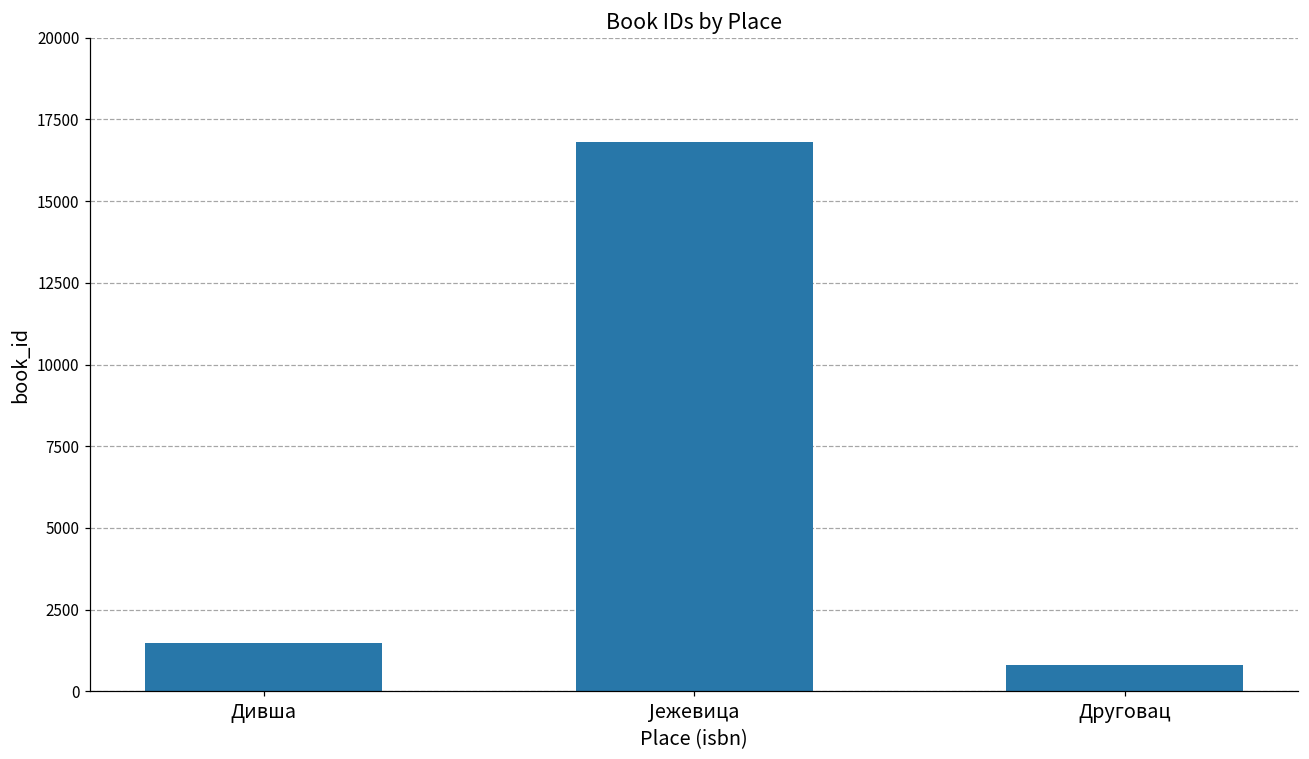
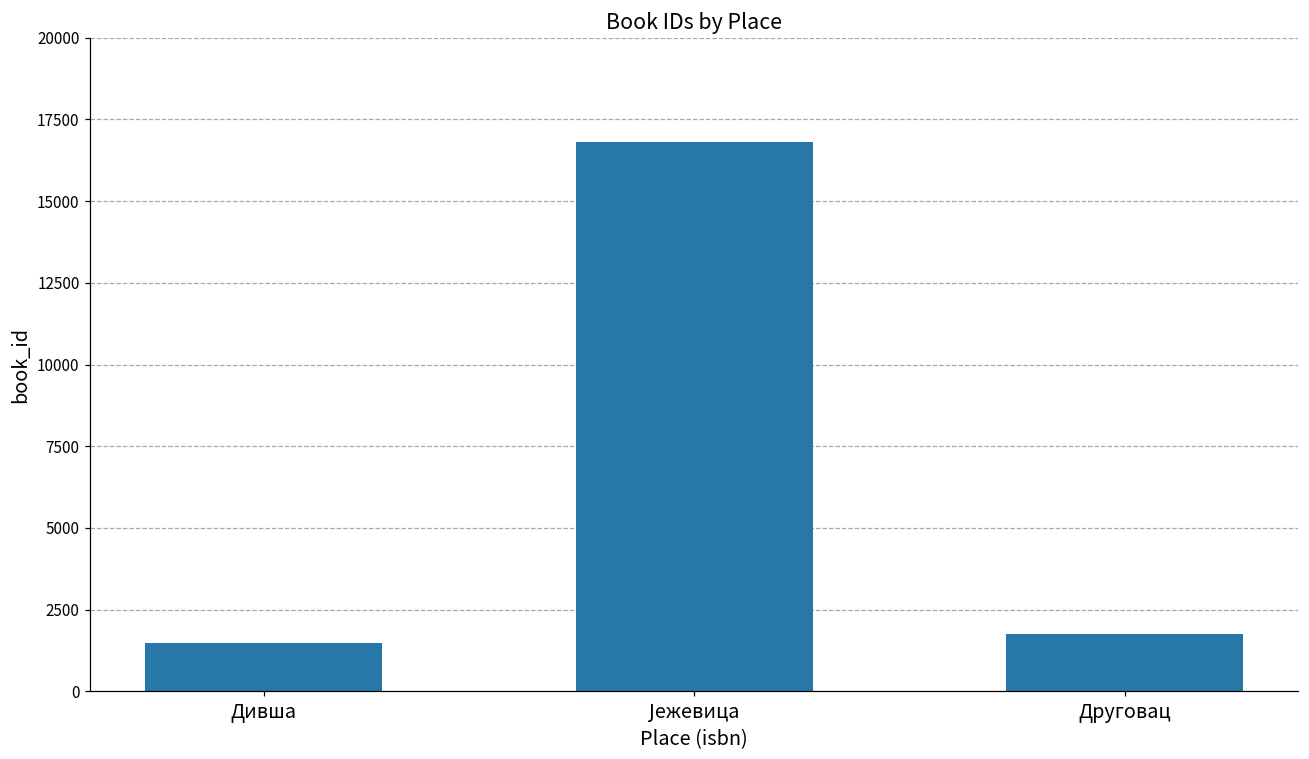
Друговац: 800 -> 1800
